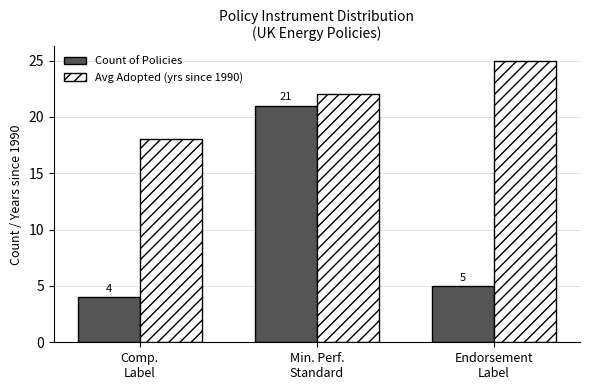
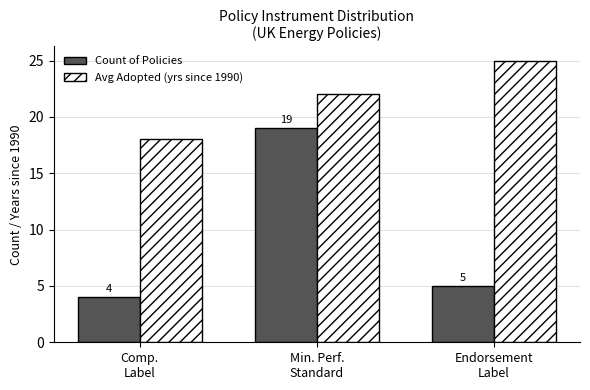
Count of Policies, Min. Perf. Standard: 21 -> 19
